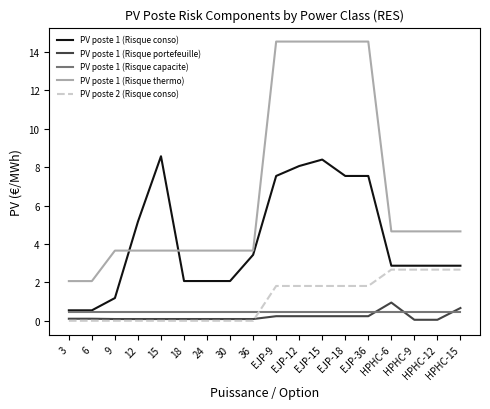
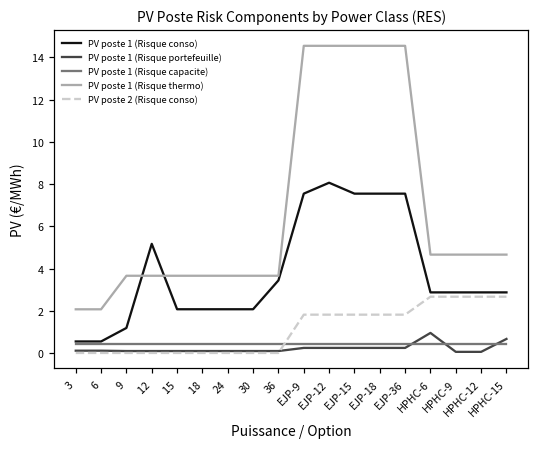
PV poste 1 (Risque conso), 15: 8.6 -> 2.1
PV poste 1 (Risque conso), EJP-15: 8.4 -> 7.5
